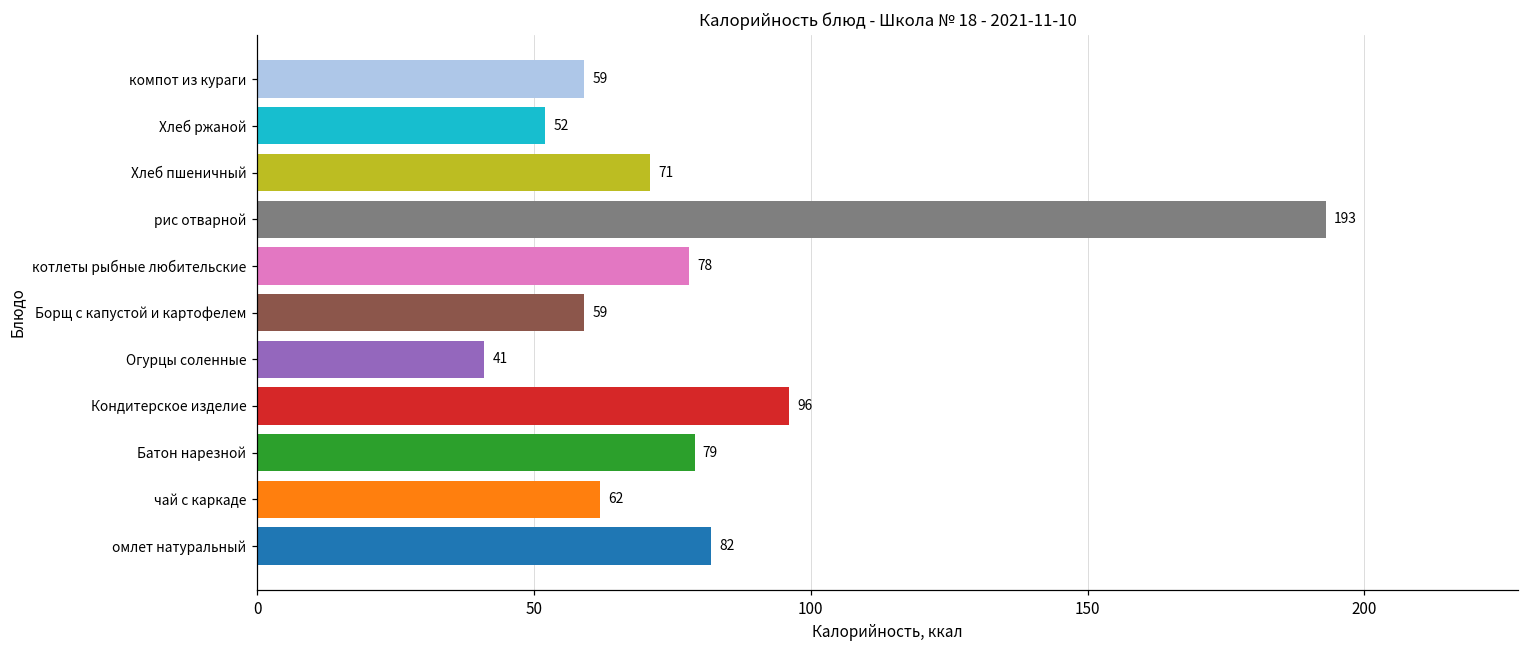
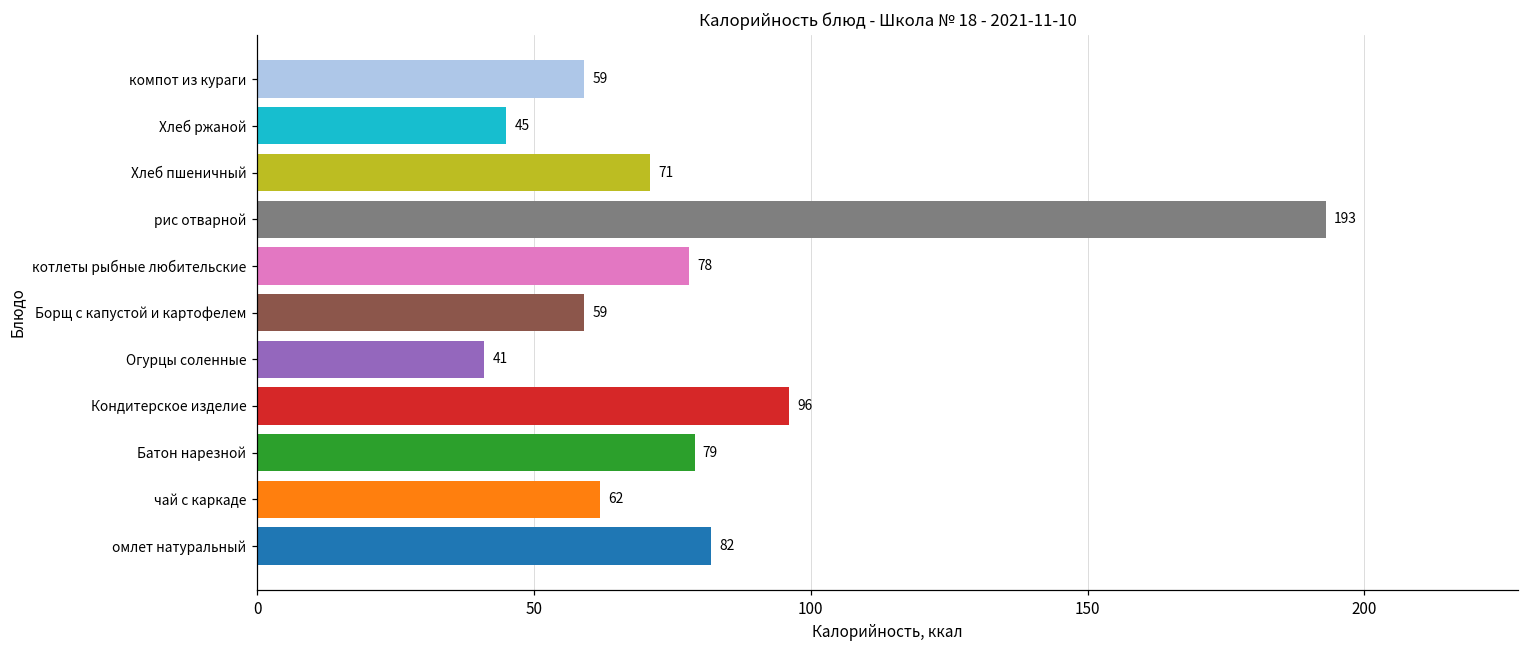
Хлеб ржаной: 52 -> 45
